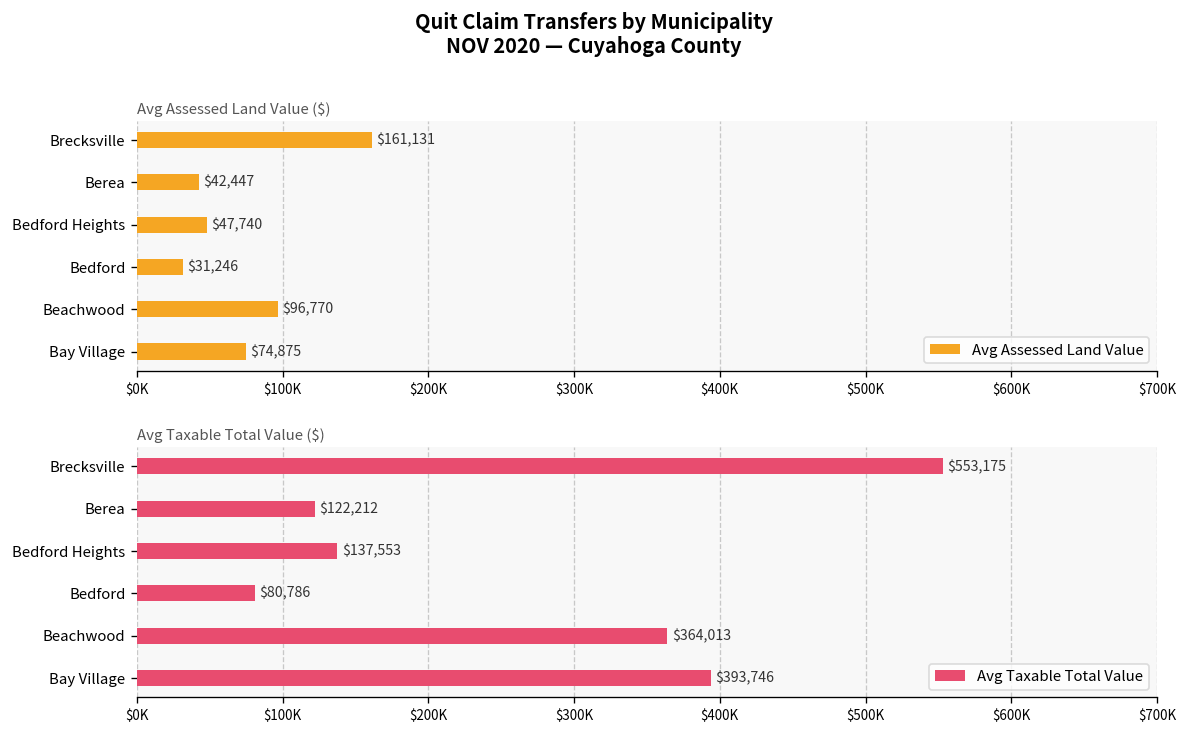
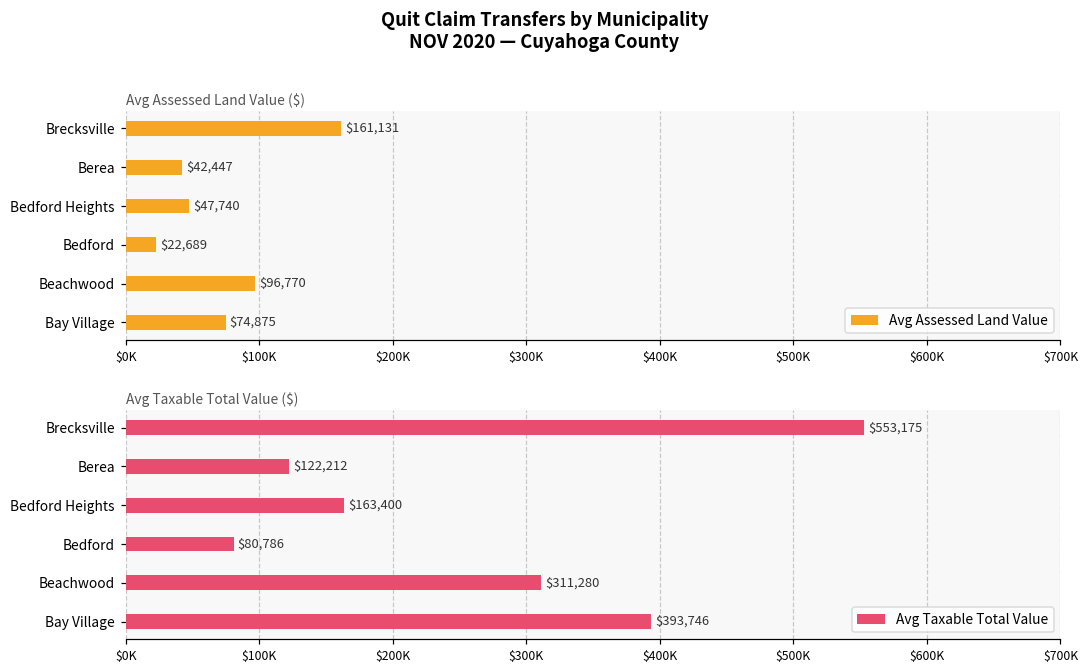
Avg Assessed Land Value ($), Bedford: $31,246 -> $22,689
Avg Taxable Total Value ($), Bedford Heights: $137,553 -> $163,400
Avg Taxable Total Value ($), Beachwood: $364,013 -> $311,280
